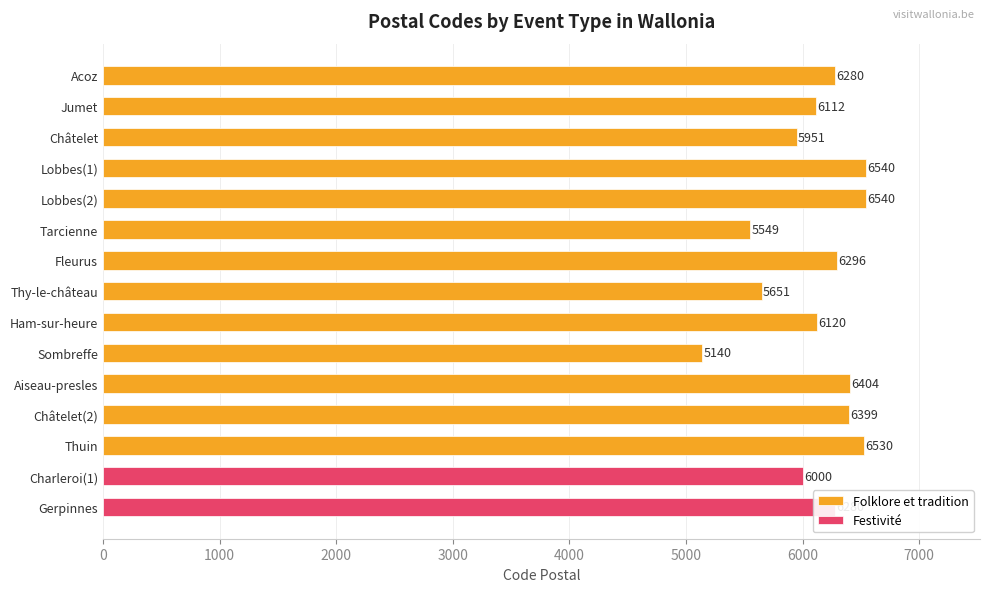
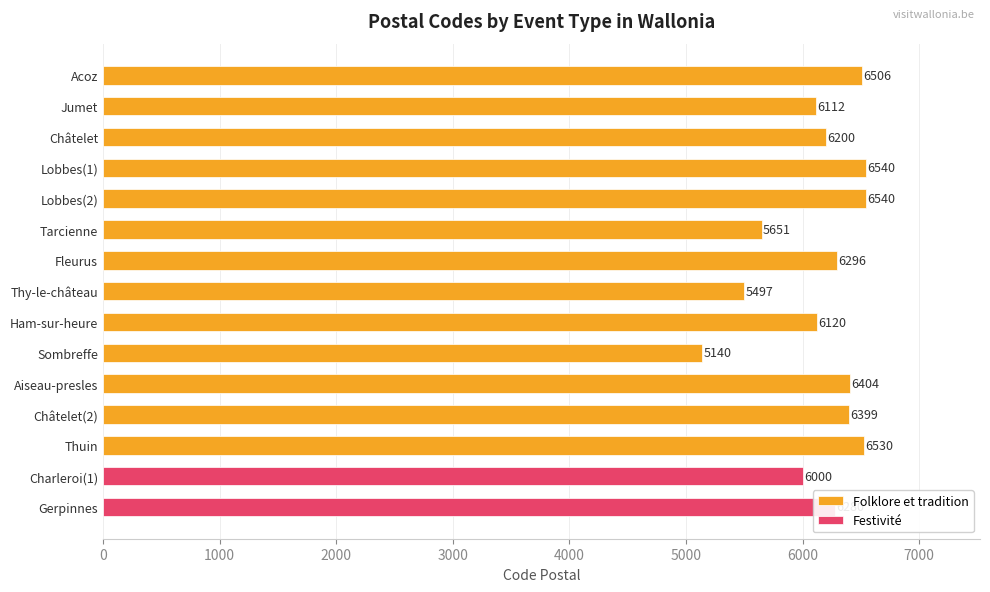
Folklore et tradition, Acoz: 6280 -> 6506
Folklore et tradition, Châtelet: 5951 -> 6200
Folklore et tradition, Tarcienne: 5549 -> 5651
Folklore et tradition, Thy-le-château: 5651 -> 5497
